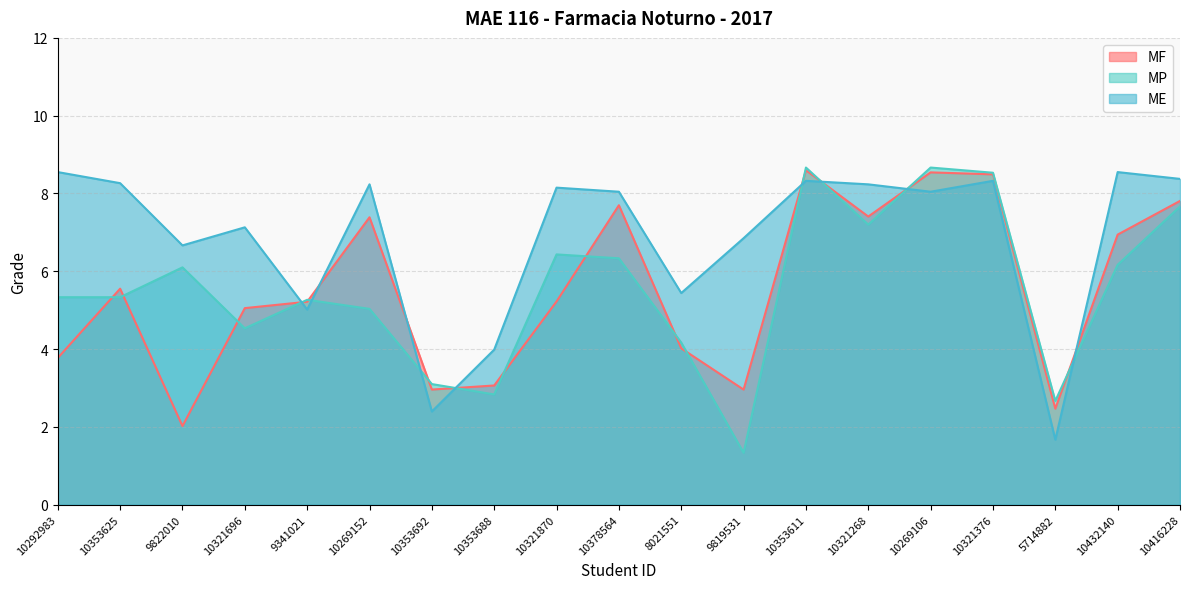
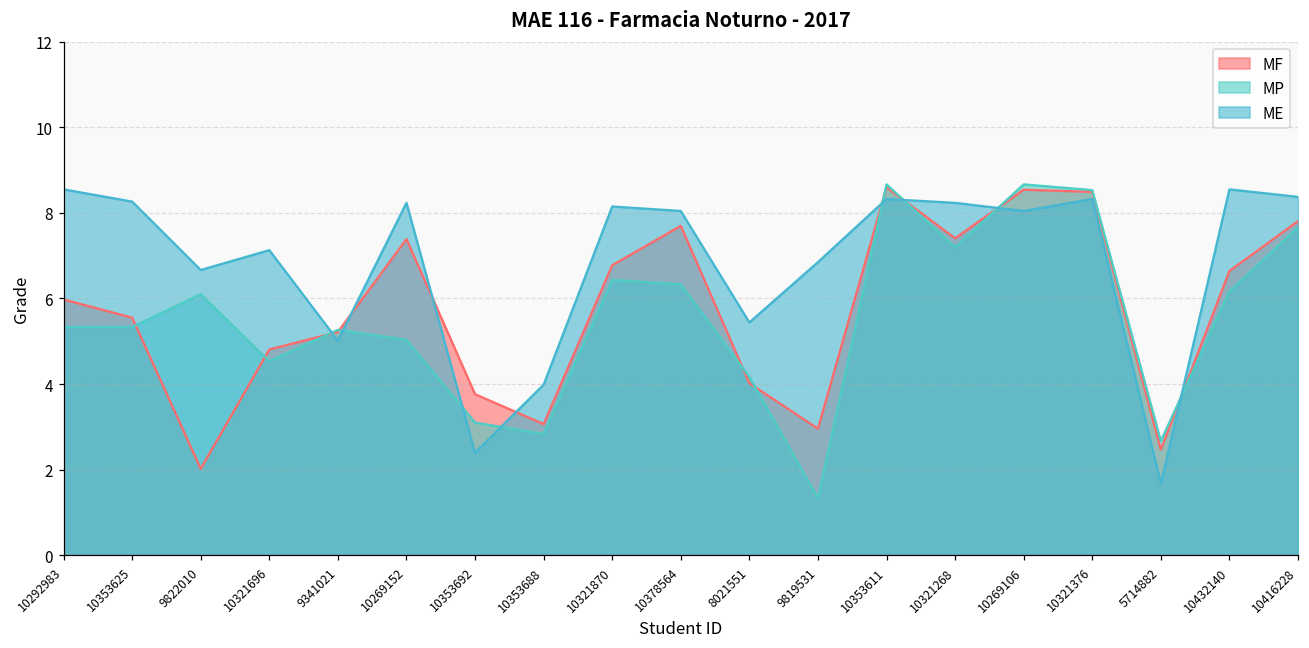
MF, 10292983: 3.8 -> 6.0
MF, 10321696: 5.1 -> 4.8
MF, 10353692: 3.0 -> 3.8
MF, 10321870: 5.2 -> 6.8
MF, 10432140: 6.9 -> 6.6
